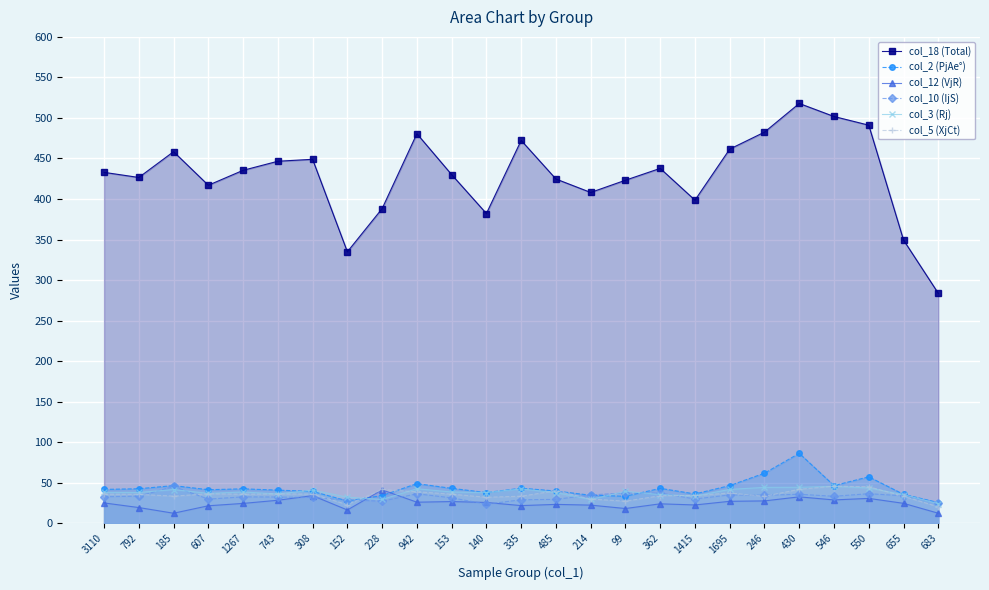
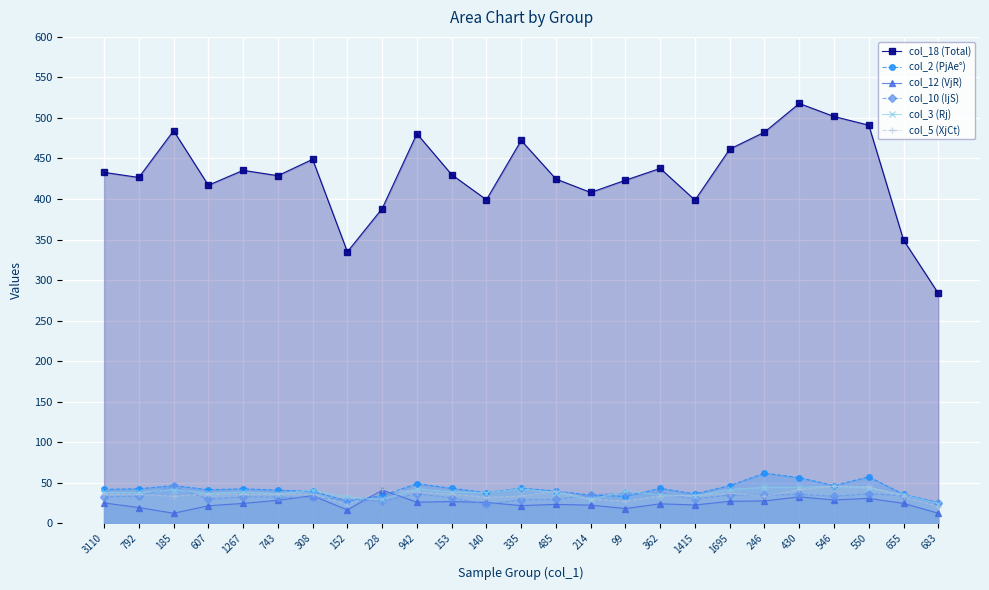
col_18 (Total), 185: 460 -> 480
col_18 (Total), 743: 450 -> 430
col_18 (Total), 140: 380 -> 400
col_2 (PjAe°), 430: 90 -> 60
